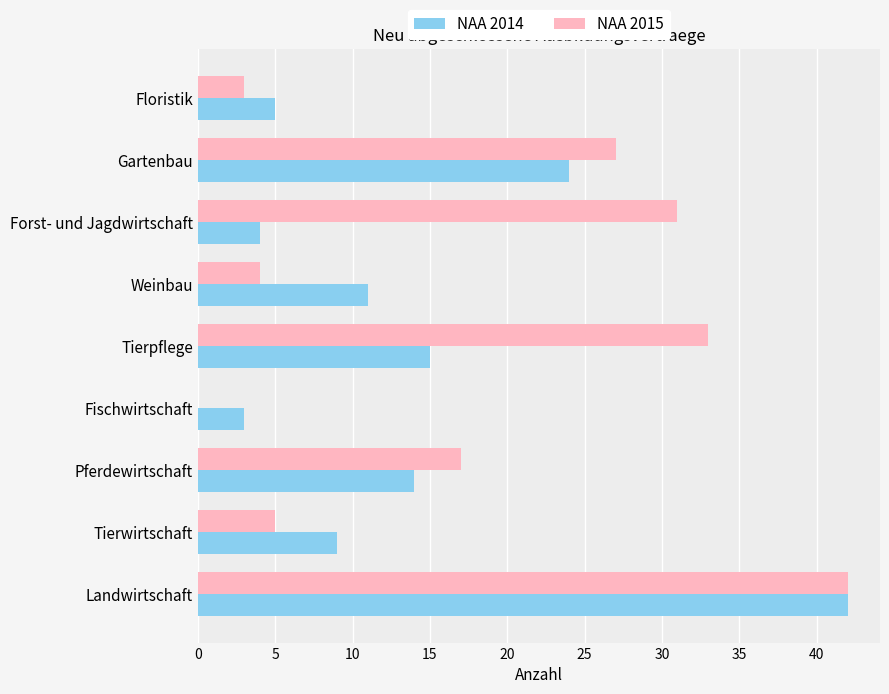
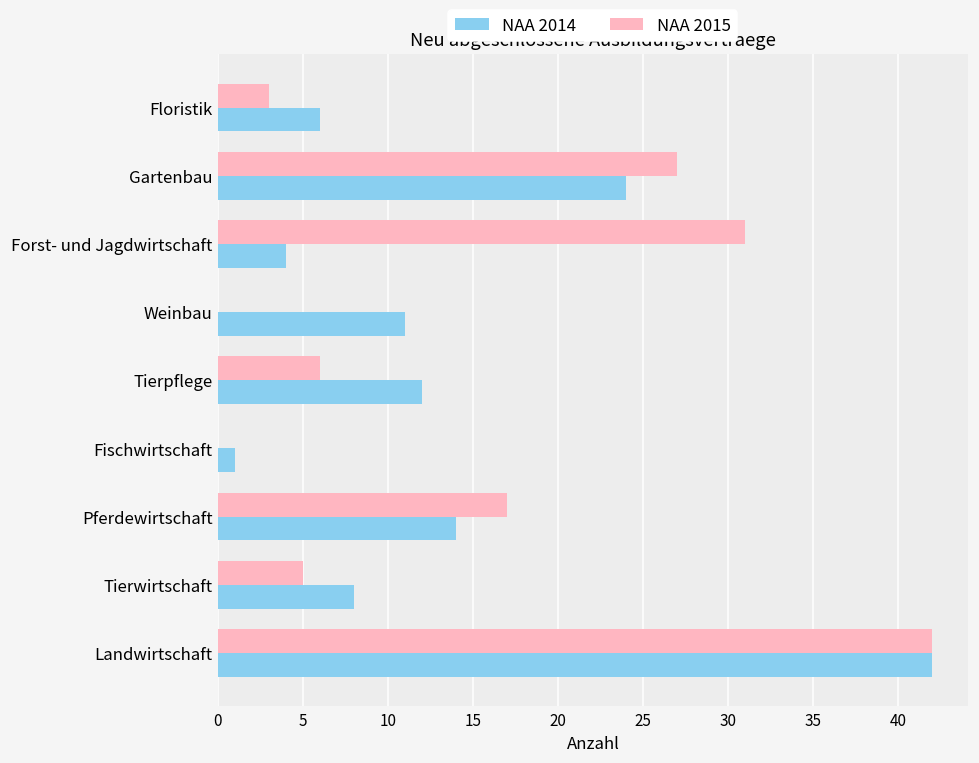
NAA 2014, Floristik: 5 -> 6
NAA 2015, Weinbau: 4 -> 0
NAA 2015, Tierpflege: 33 -> 6
NAA 2014, Tierpflege: 15 -> 12
NAA 2014, Fischwirtschaft: 3 -> 1
NAA 2014, Tierwirtschaft: 9 -> 8
